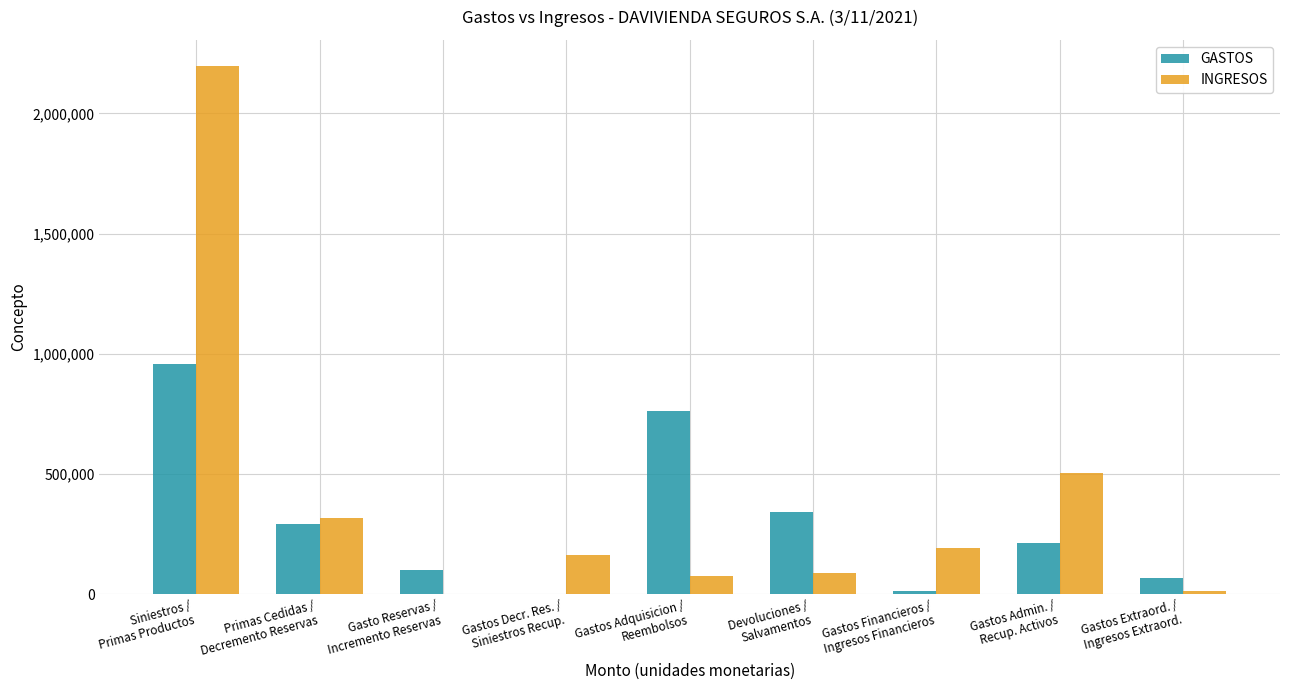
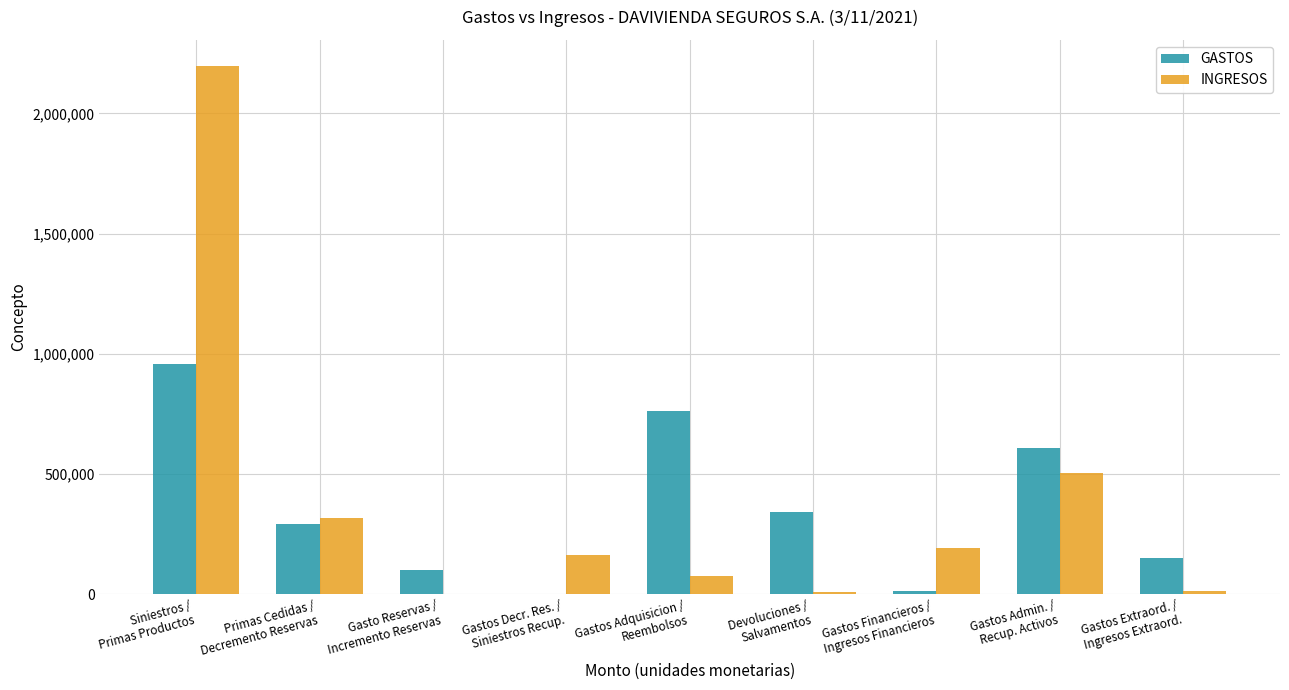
INGRESOS, Devoluciones / Salvamentos: 90,000 -> 10,000
GASTOS, Gastos Admin. / Recup. Activos: 210,000 -> 610,000
GASTOS, Gastos Extraord. / Ingresos Extraord.: 70,000 -> 150,000
